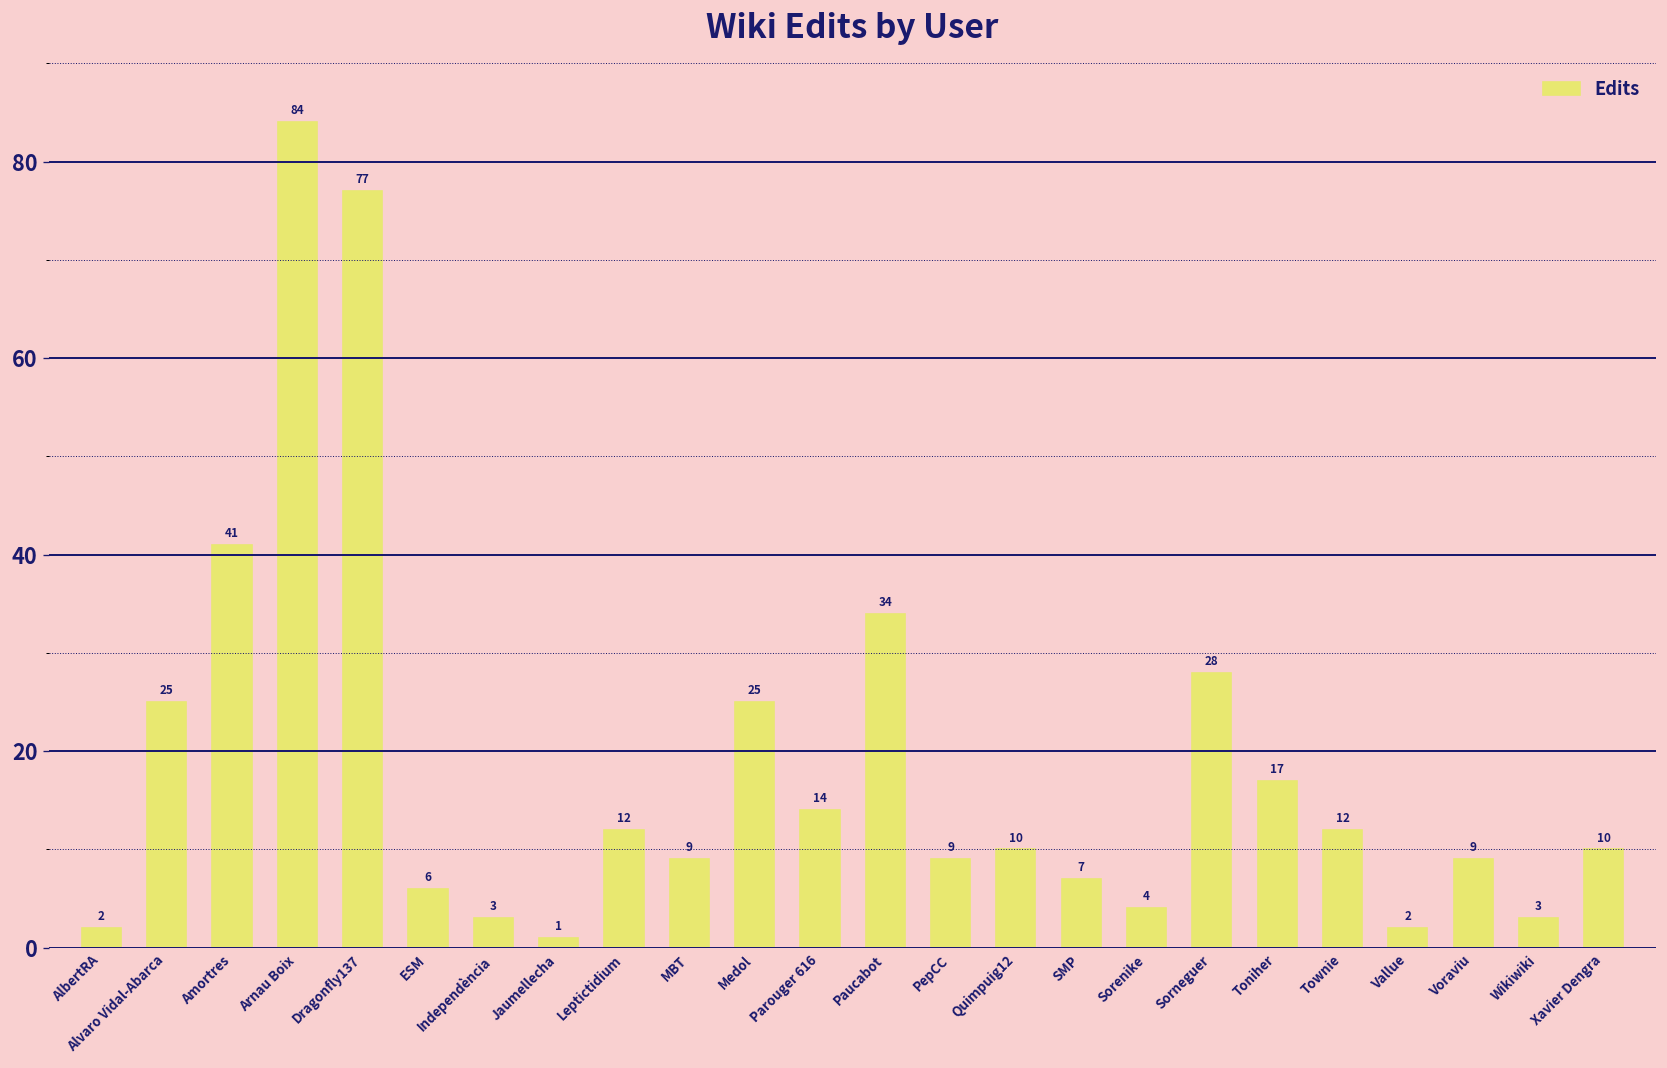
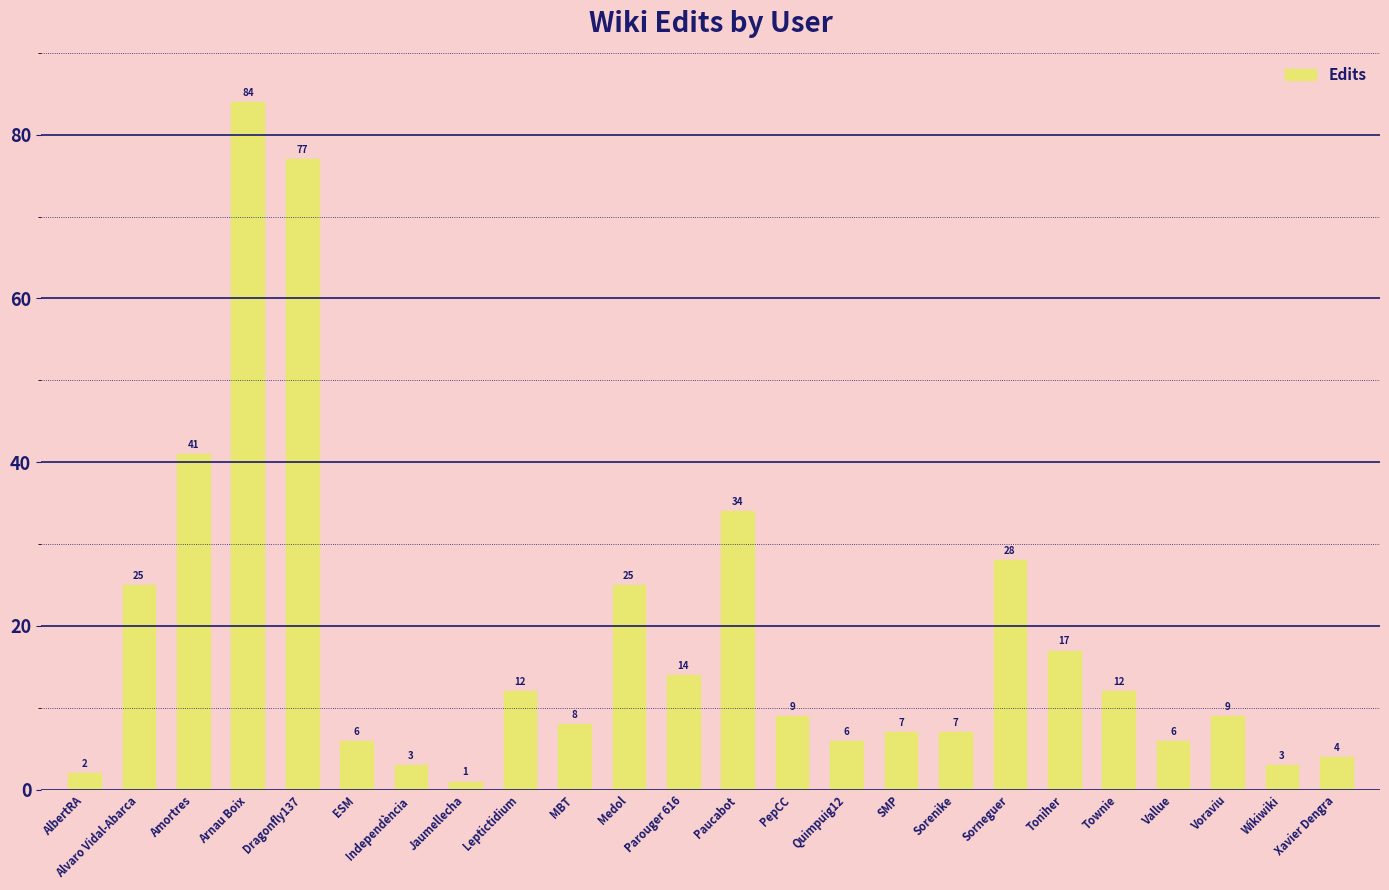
MBT: 9 -> 8
Quimpuig12: 10 -> 6
Sorenike: 4 -> 7
Vallue: 2 -> 6
Xavier Dengra: 10 -> 4
